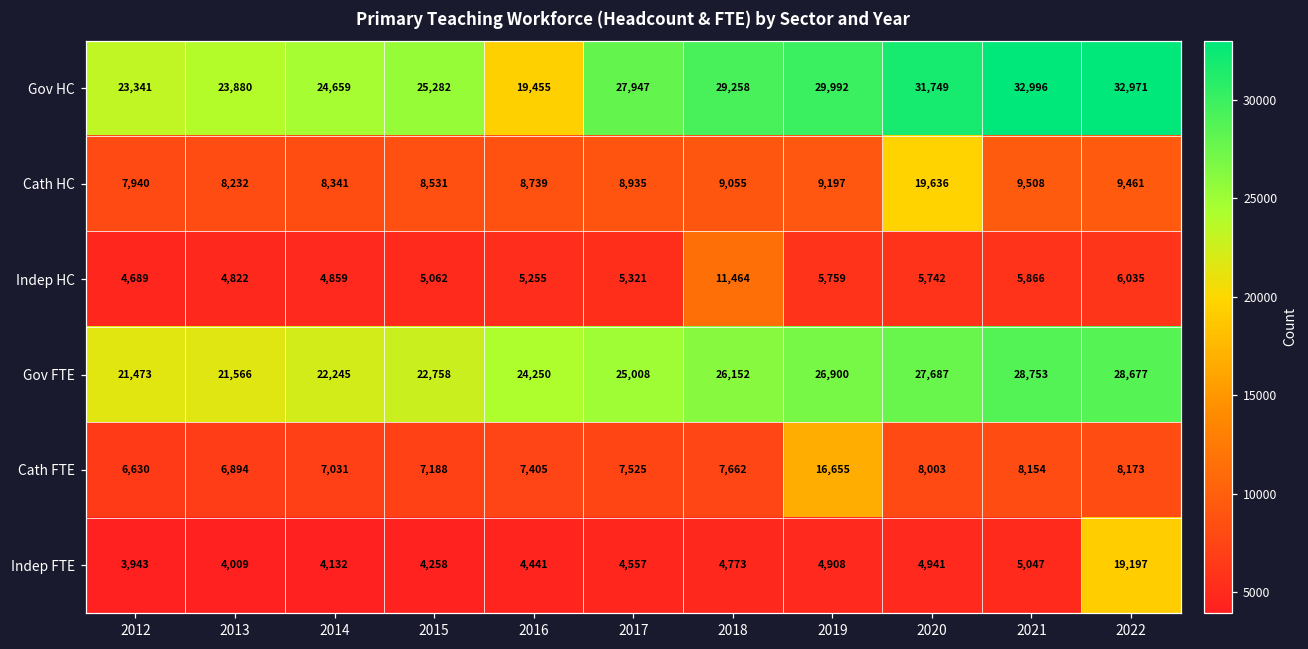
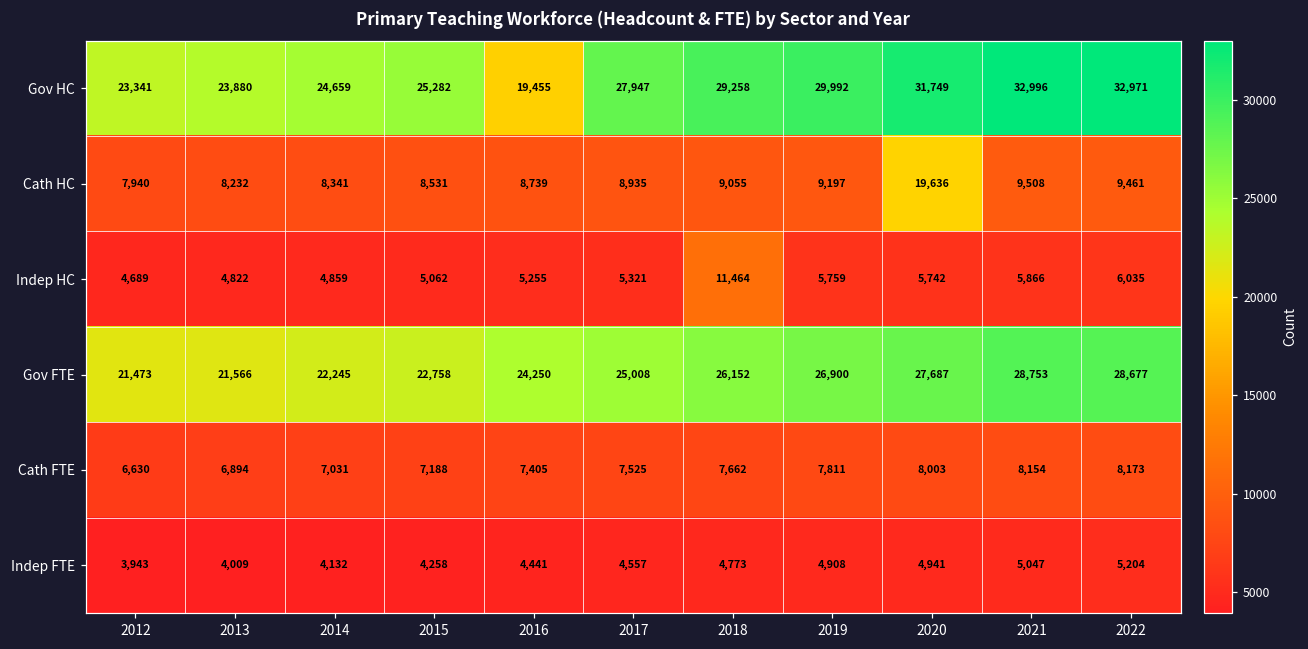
Cath FTE, 2019: 16,655 -> 7,811
Indep FTE, 2022: 19,197 -> 5,204
